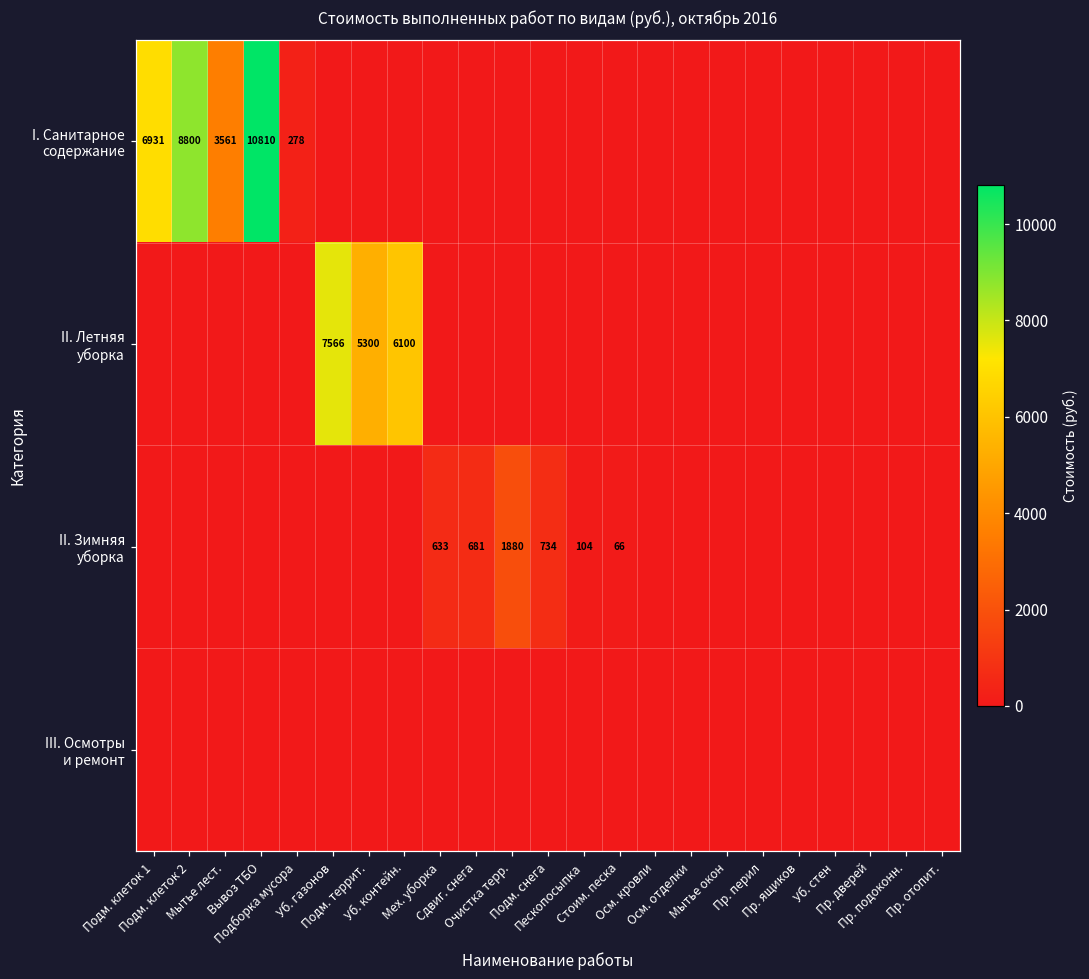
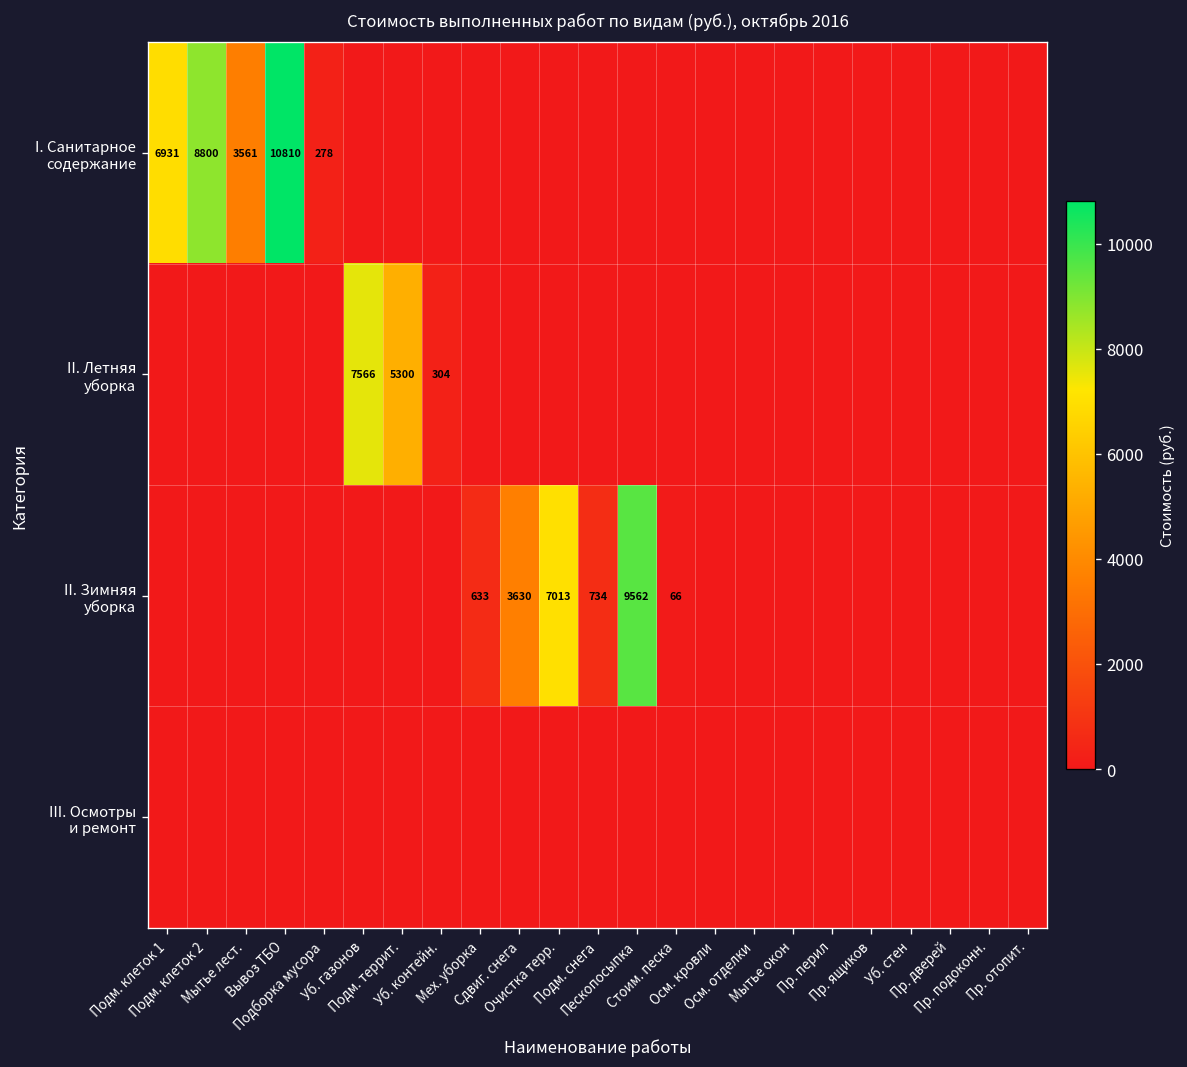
II. Летняя уборка, Уб. контейн.: 6100 -> 304
II. Зимняя уборка, Сдвиг. снега: 681 -> 3630
II. Зимняя уборка, Очистка терр.: 1880 -> 7013
II. Зимняя уборка, Пескопосыпка: 104 -> 9562
